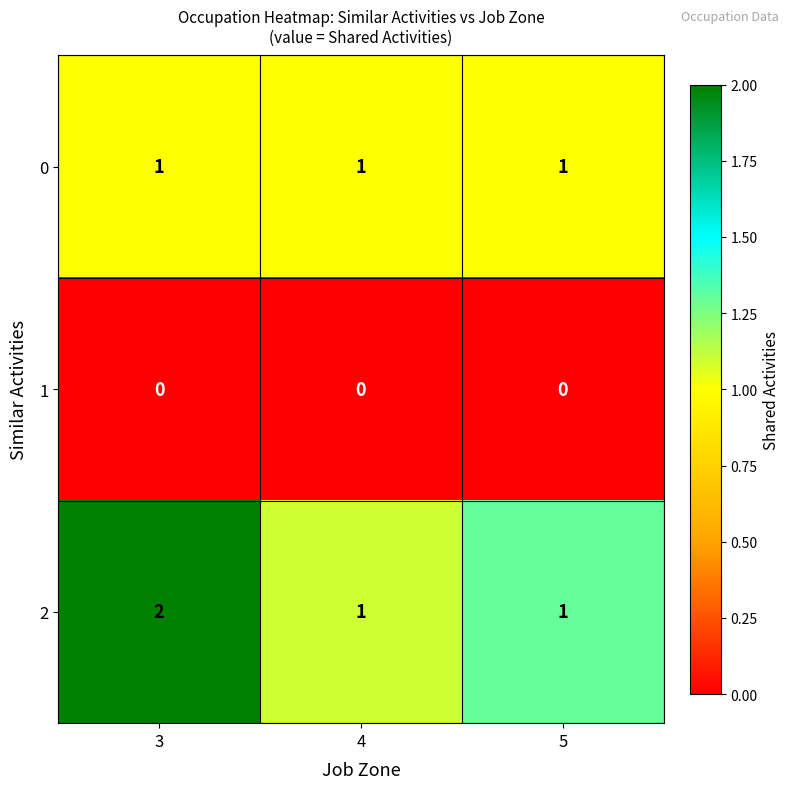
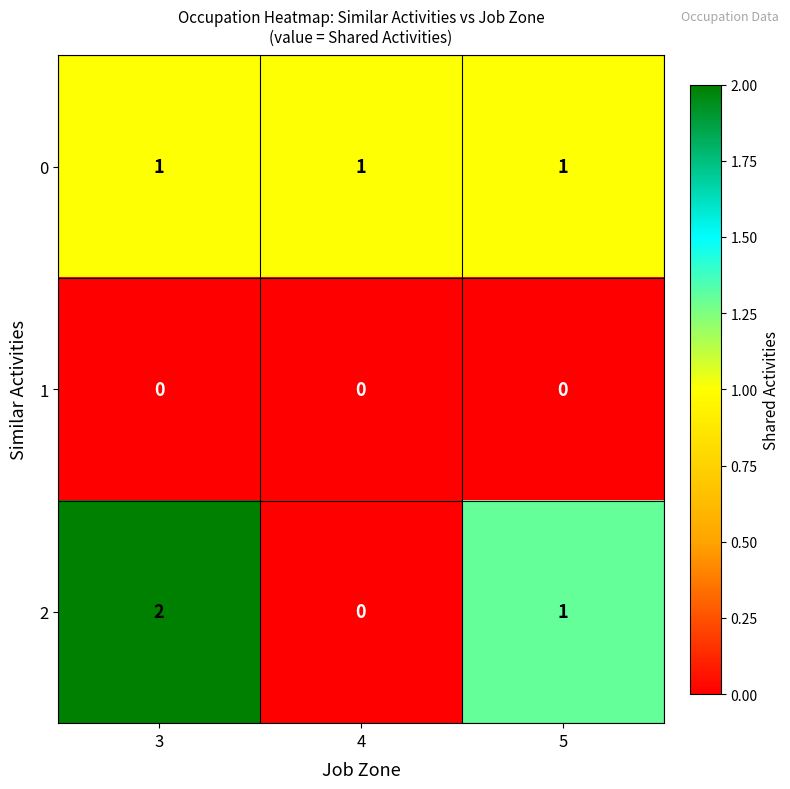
2, 4: 1 -> 0
